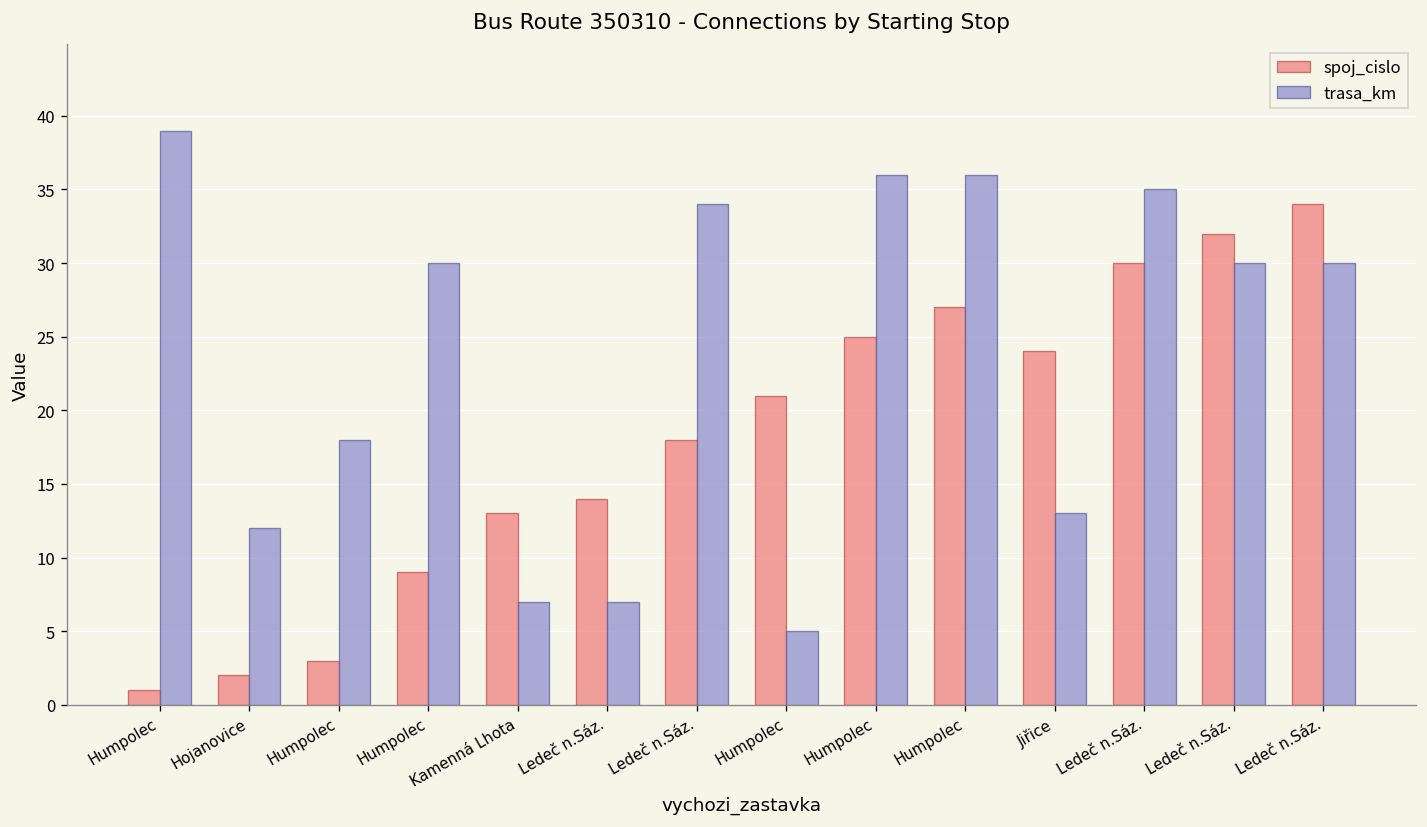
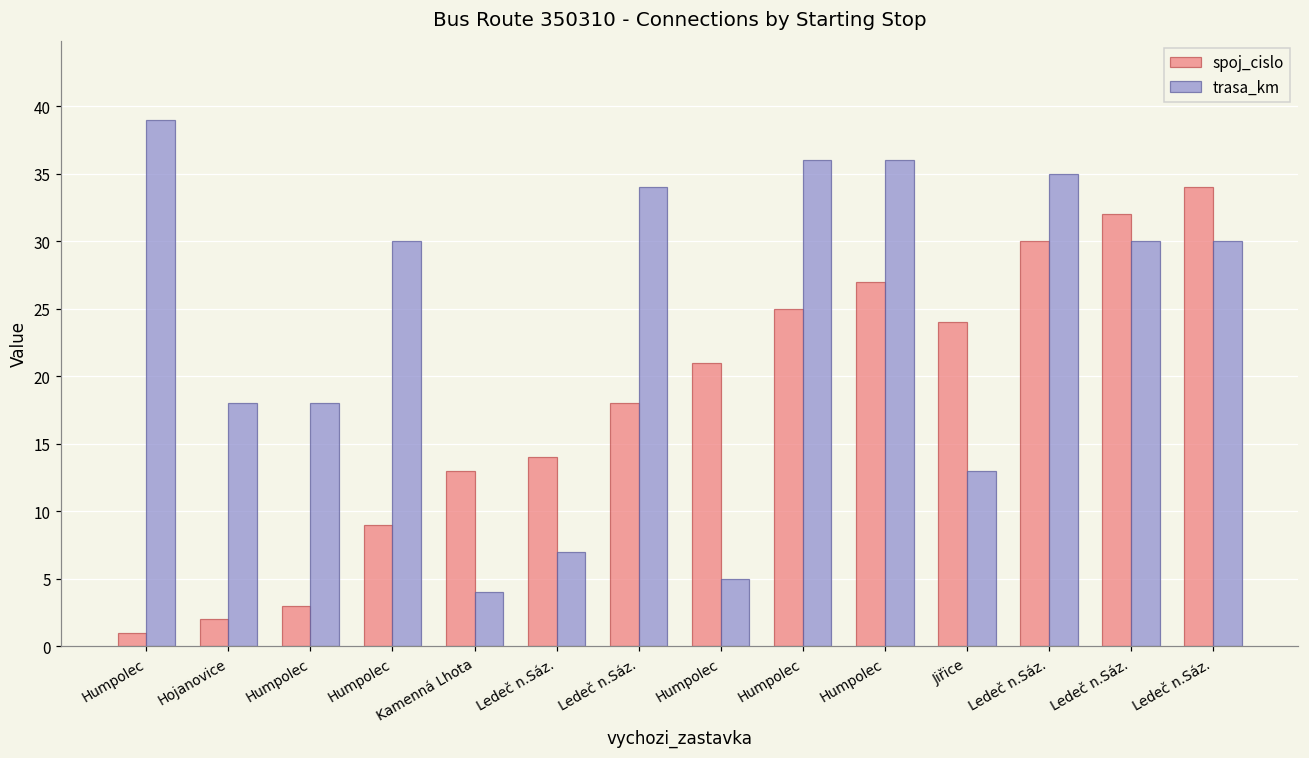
trasa_km, Hojanovice: 12 -> 18
trasa_km, Kamenná Lhota: 7 -> 4
